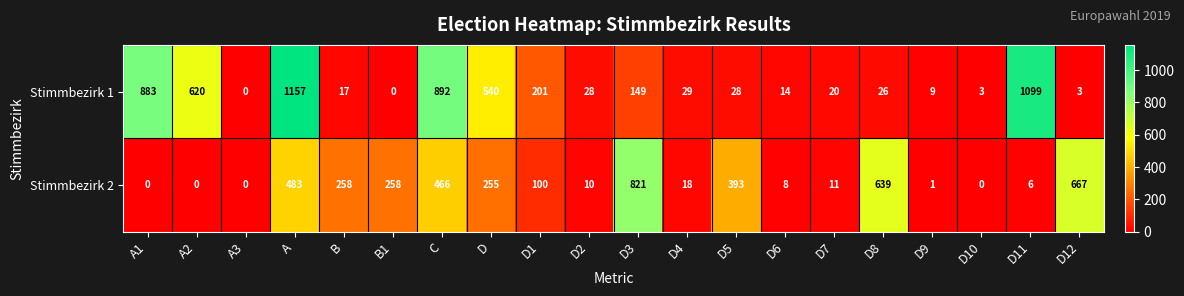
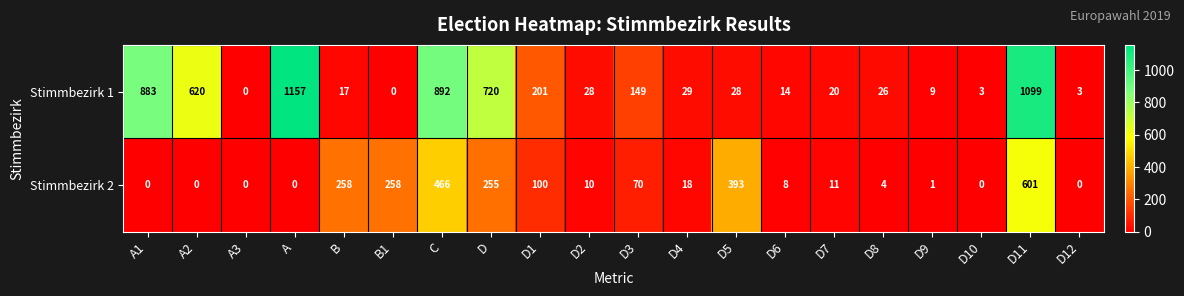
Stimmbezirk 1, D: 540 -> 720
Stimmbezirk 2, A: 483 -> 0
Stimmbezirk 2, D3: 821 -> 70
Stimmbezirk 2, D8: 639 -> 4
Stimmbezirk 2, D11: 6 -> 601
Stimmbezirk 2, D12: 667 -> 0
